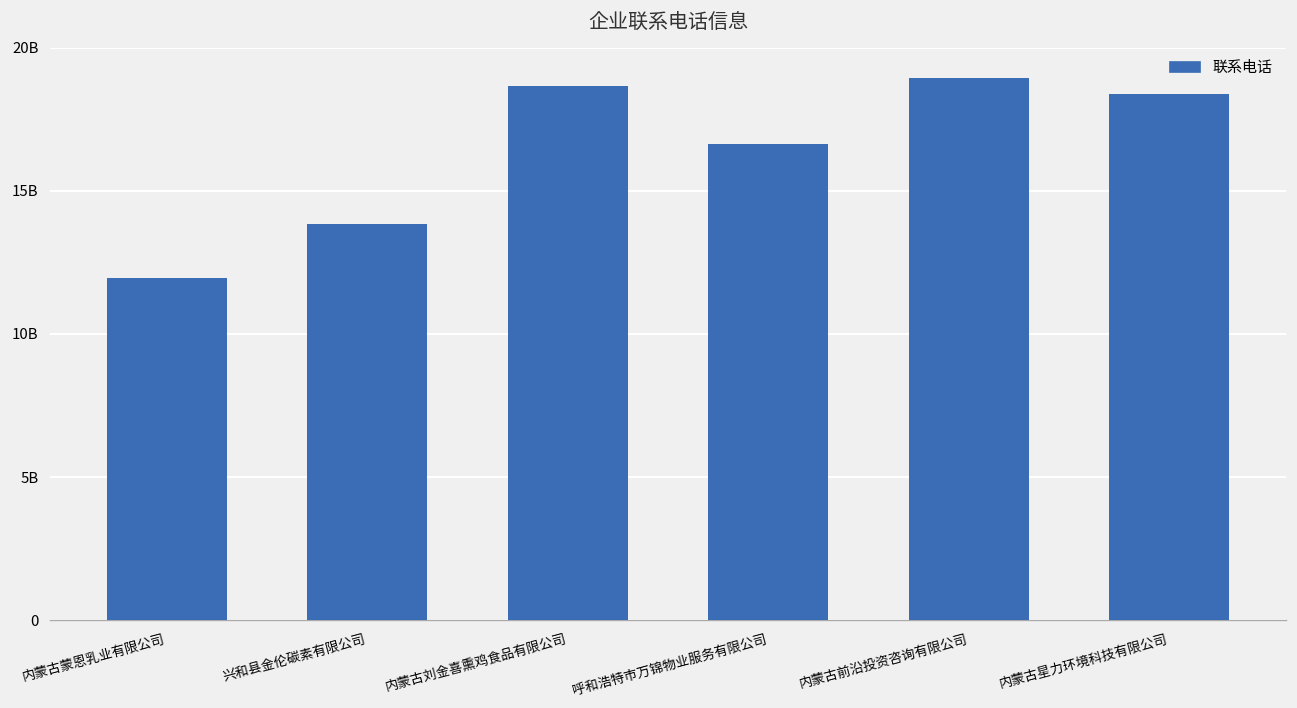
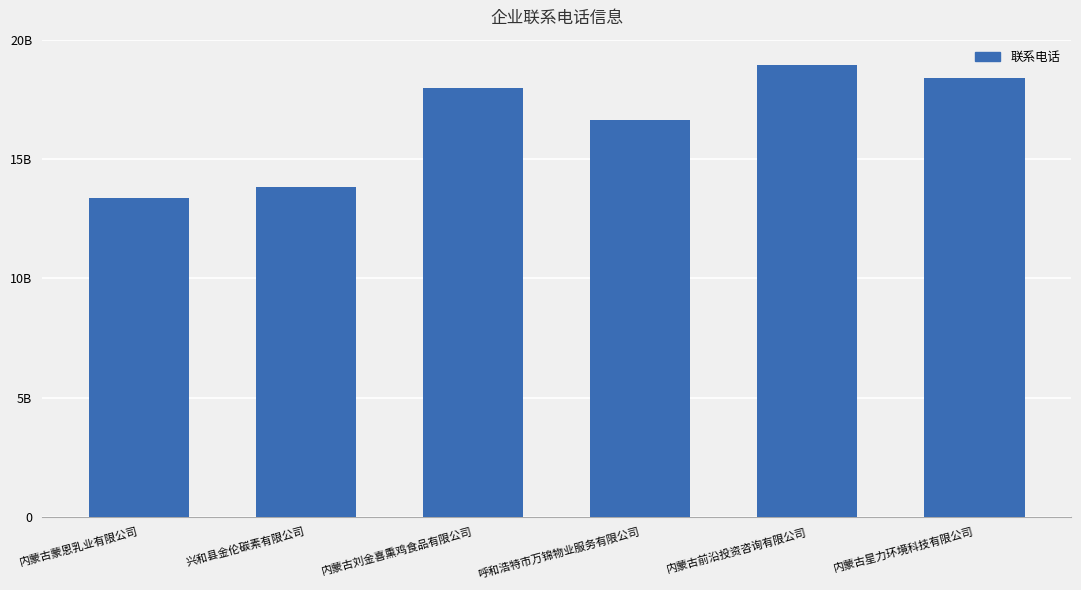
内蒙古蒙恩乳业有限公司: 12000000000 -> 13400000000
内蒙古刘金喜熏鸡食品有限公司: 18600000000 -> 18000000000
